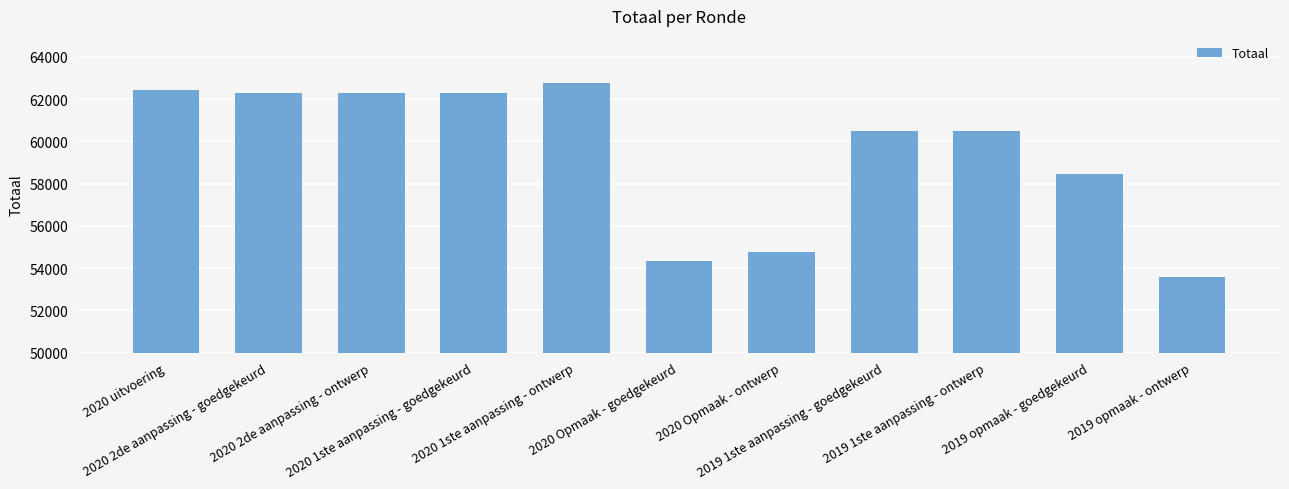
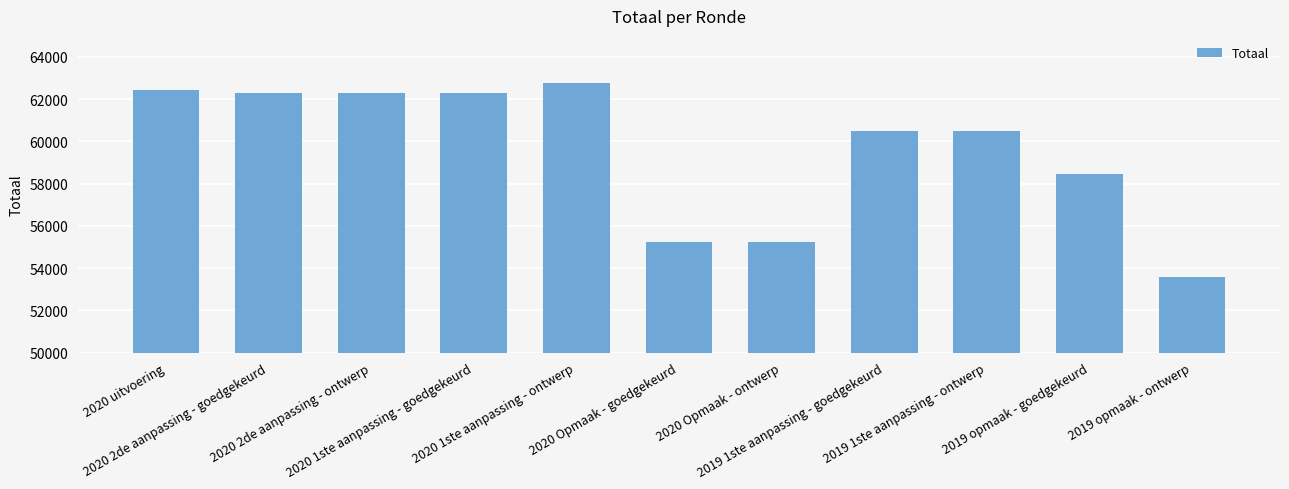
2020 Opmaak - goedgekeurd: 54400 -> 55200
2020 Opmaak - ontwerp: 54700 -> 55200
